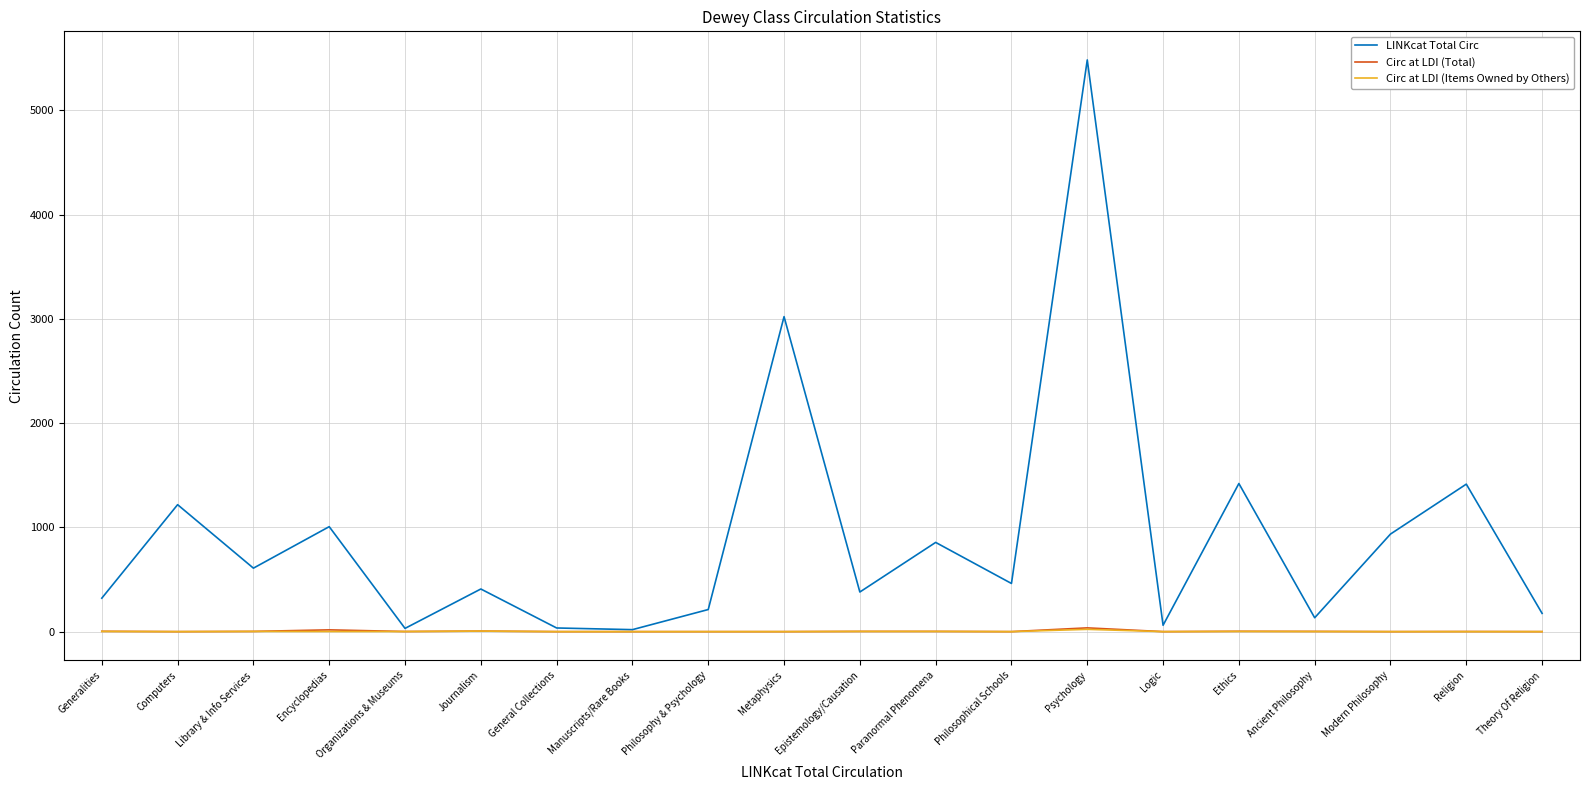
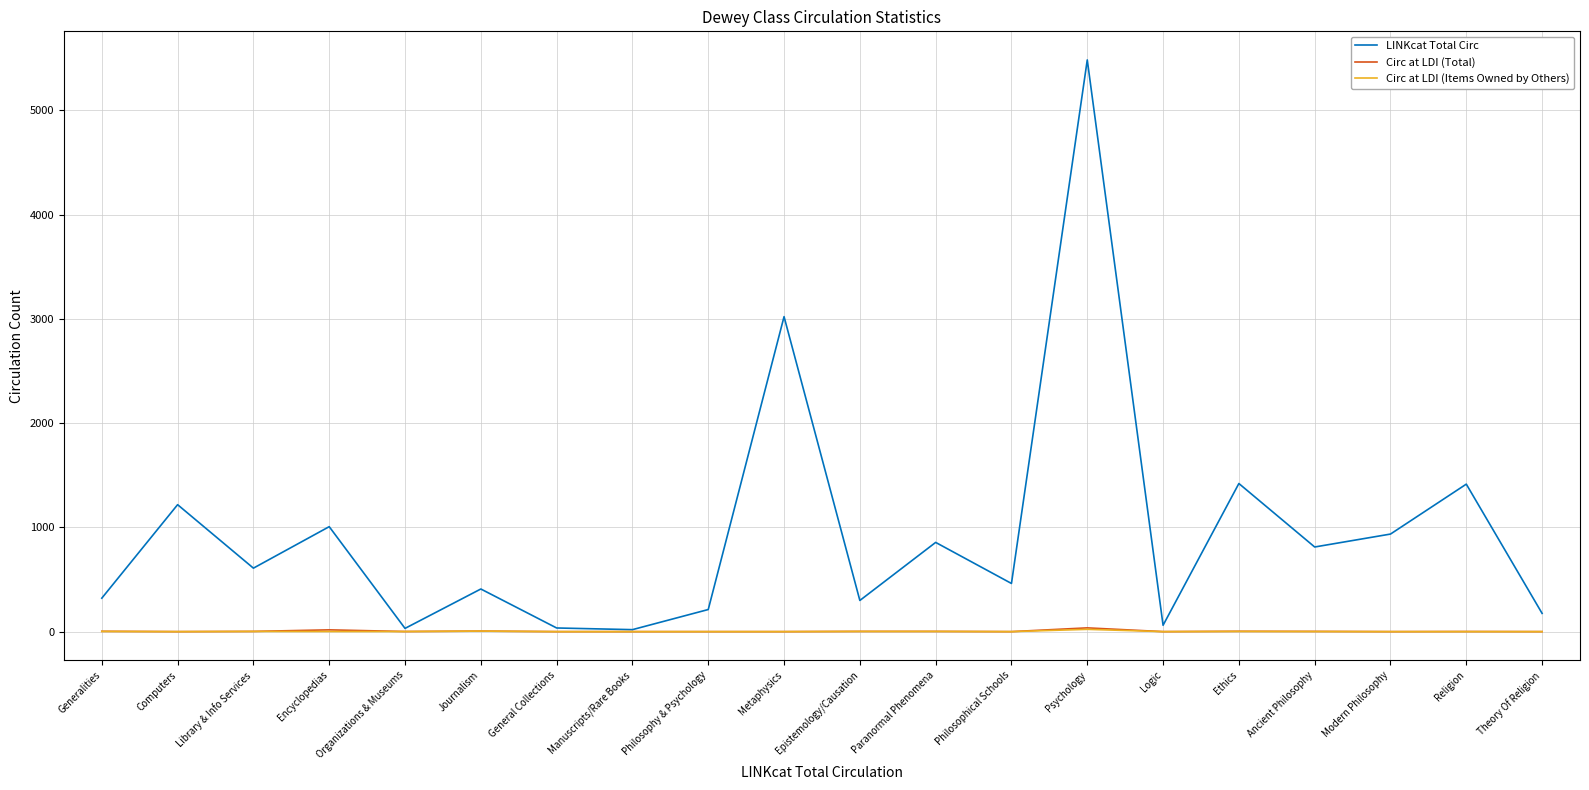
LINKcat Total Circ, Epistemology/Causation: 380 -> 300
LINKcat Total Circ, Ancient Philosophy: 130 -> 810
